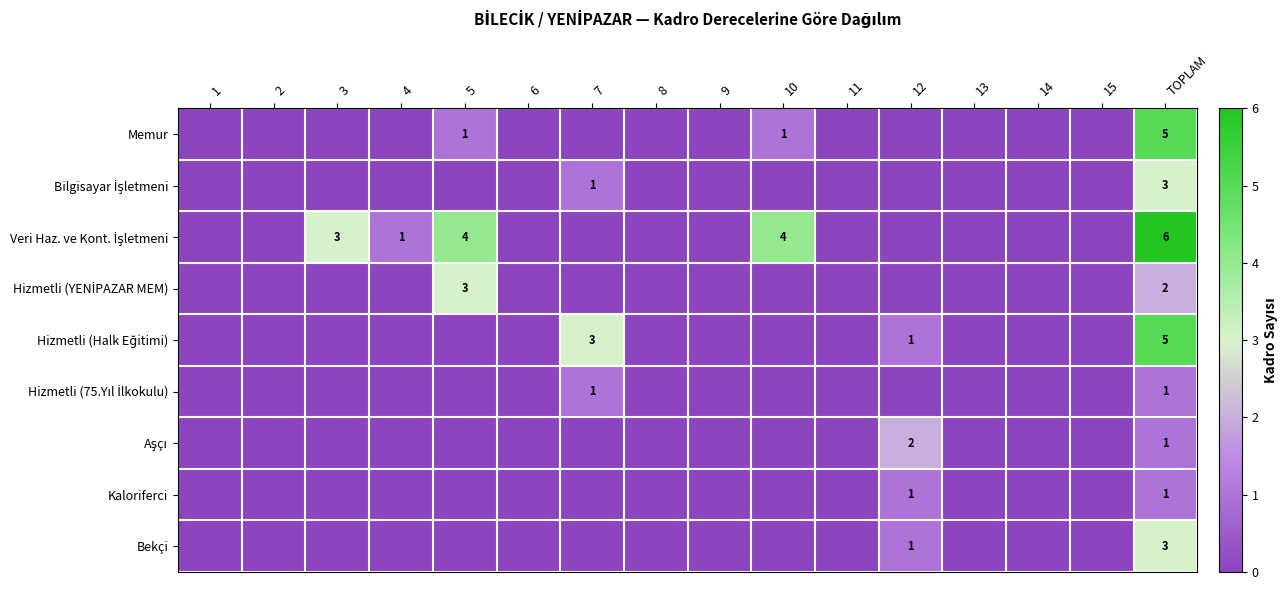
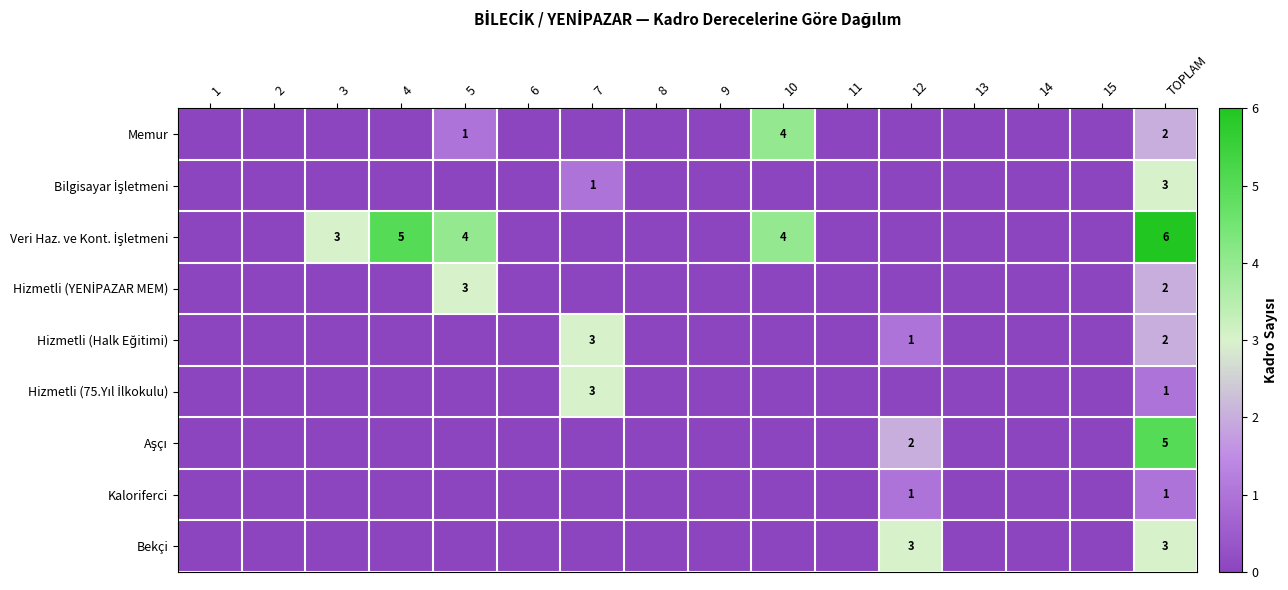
Memur, 10: 1 -> 4
Memur, TOPLAM: 5 -> 2
Veri Haz. ve Kont. İşletmeni, 4: 1 -> 5
Hizmetli (Halk Eğitimi), TOPLAM: 5 -> 2
Hizmetli (75.Yıl İlkokulu), 7: 1 -> 3
Aşçı, TOPLAM: 1 -> 5
Bekçi, 12: 1 -> 3
